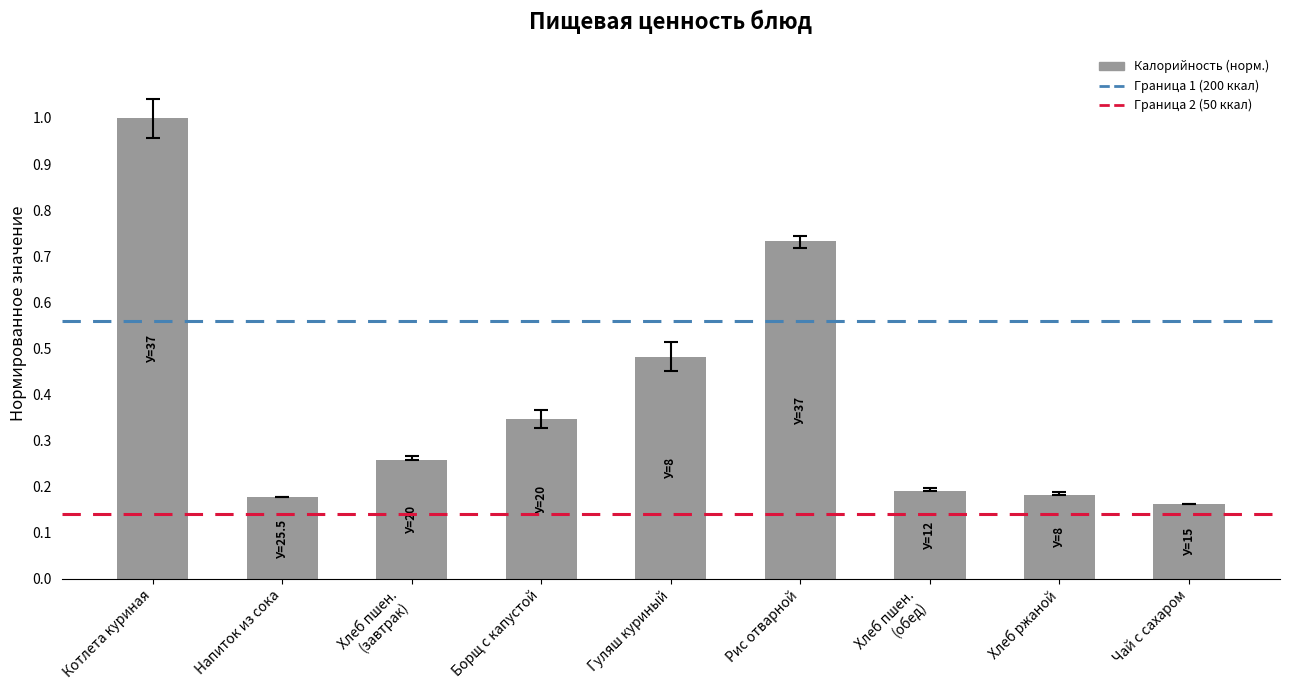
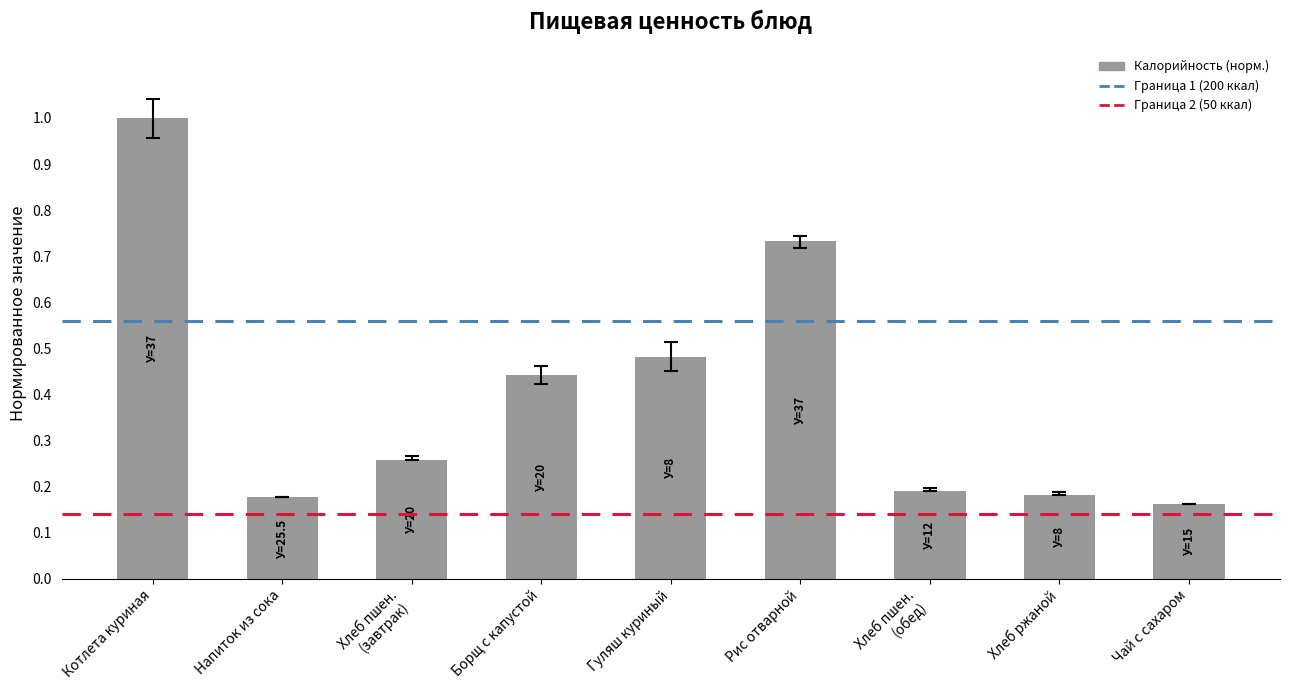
Калорийность (норм.), Борщ с капустой: 0.35 -> 0.44
